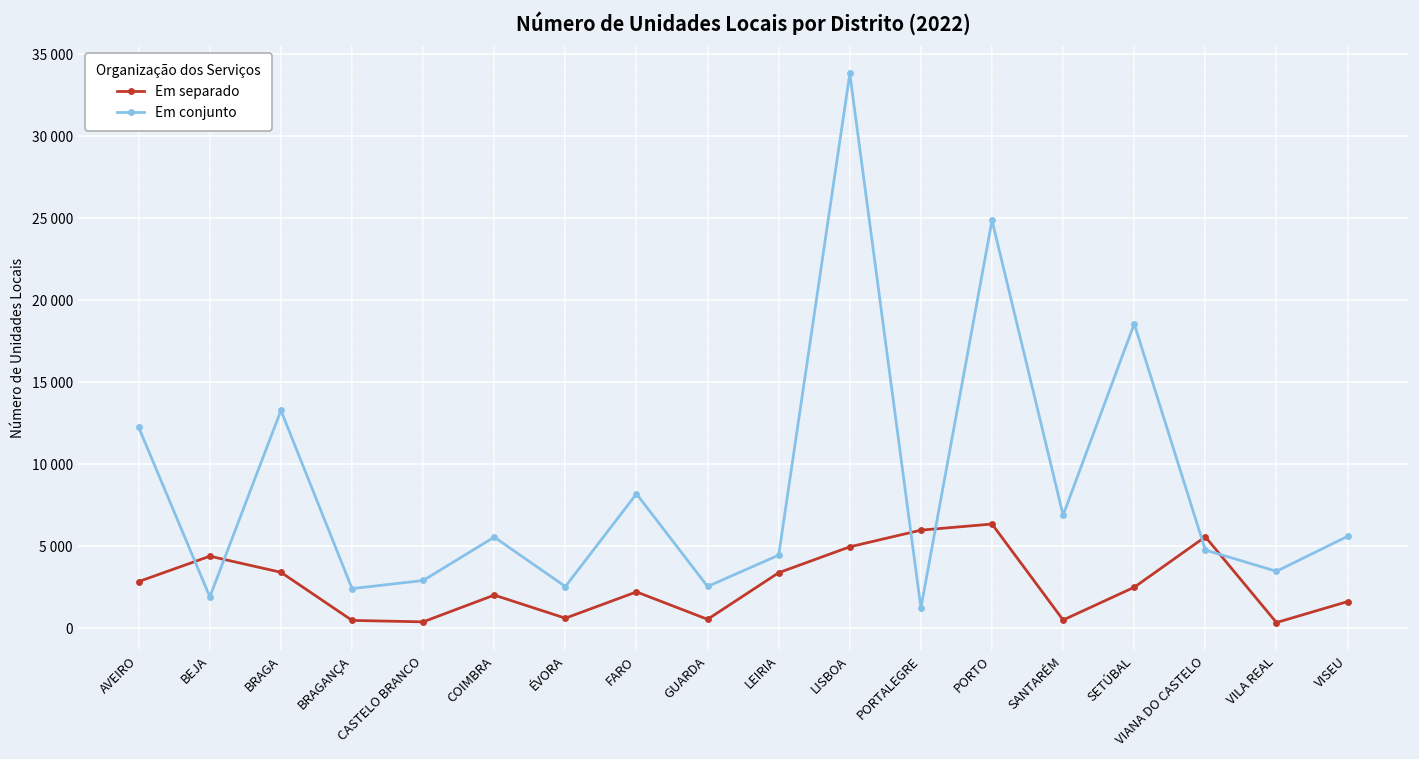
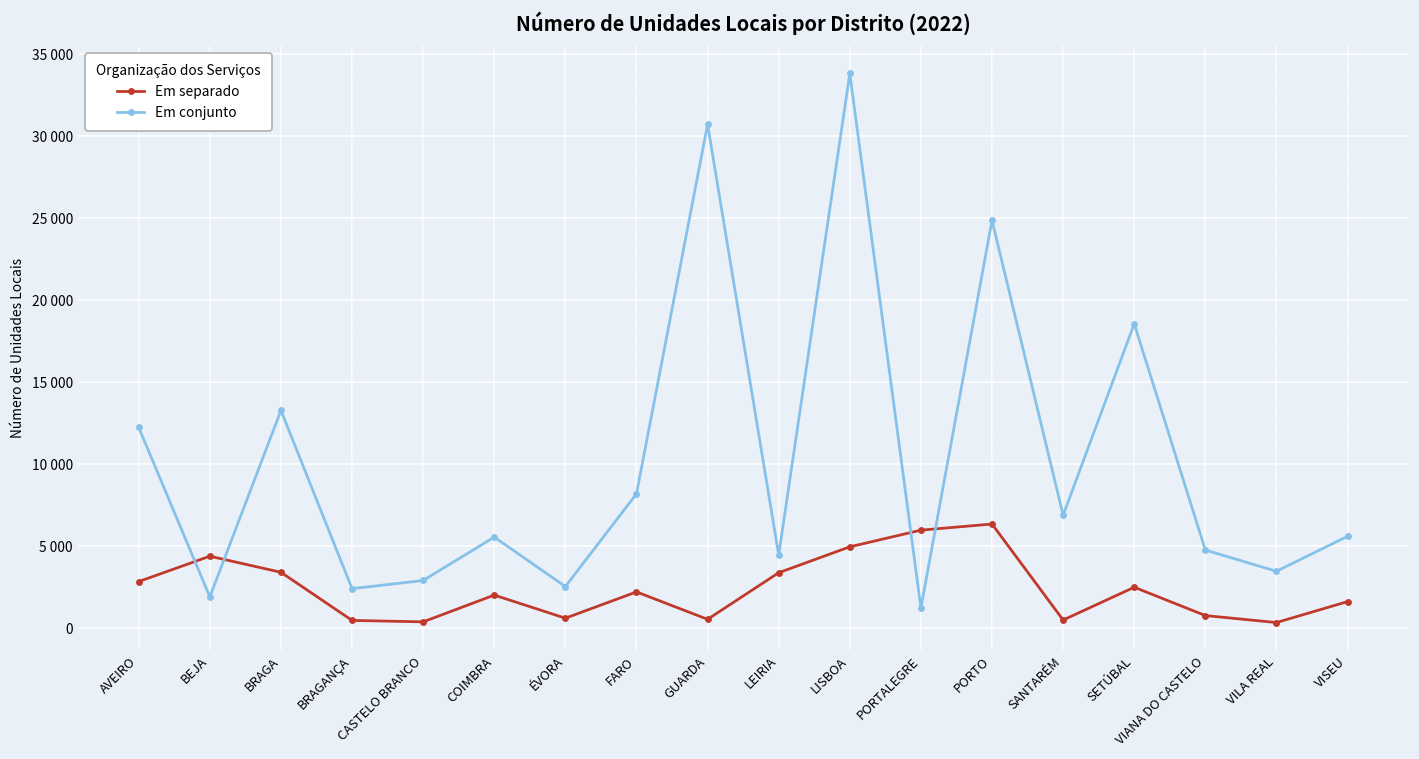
Em conjunto, GUARDA: 2500 -> 30700
Em separado, VIANA DO CASTELO: 5600 -> 800
